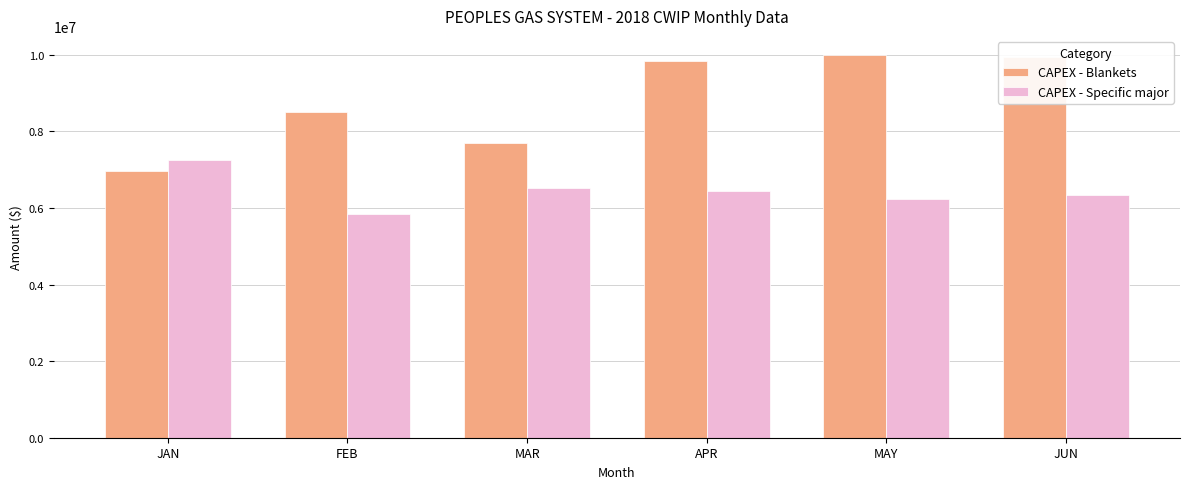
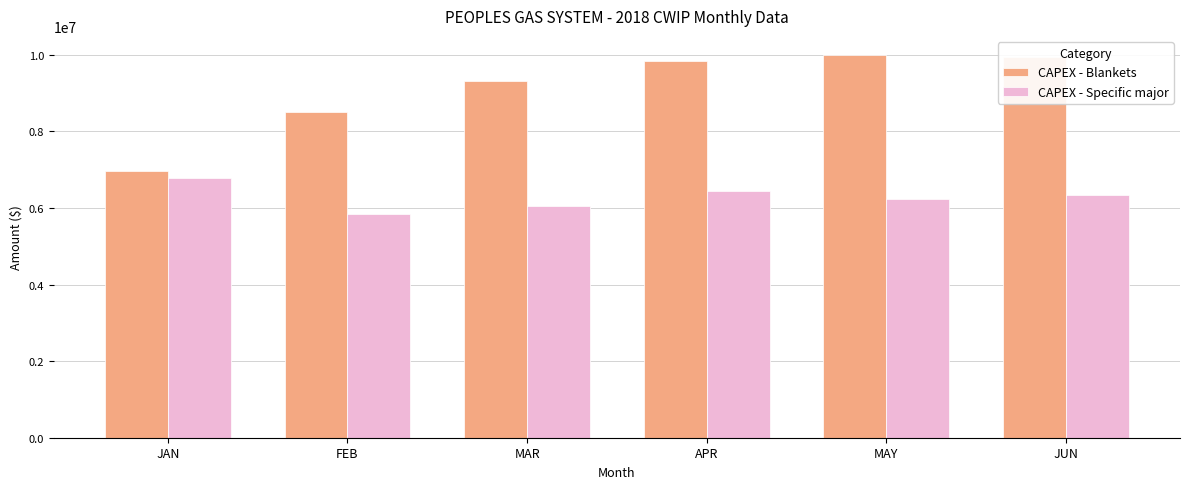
CAPEX - Specific major, JAN: 7200000 -> 6800000
CAPEX - Blankets, MAR: 7700000 -> 9300000
CAPEX - Specific major, MAR: 6500000 -> 6100000
